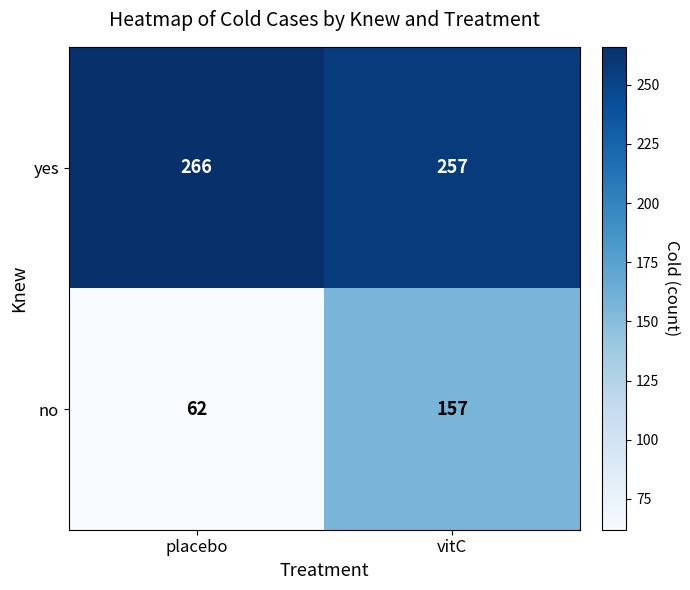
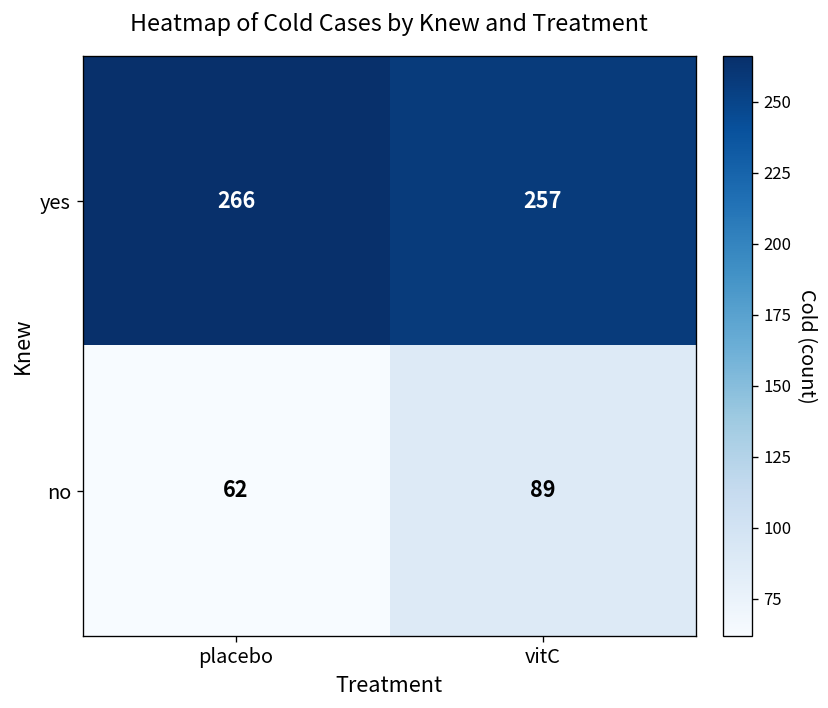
no, vitC: 157 -> 89
